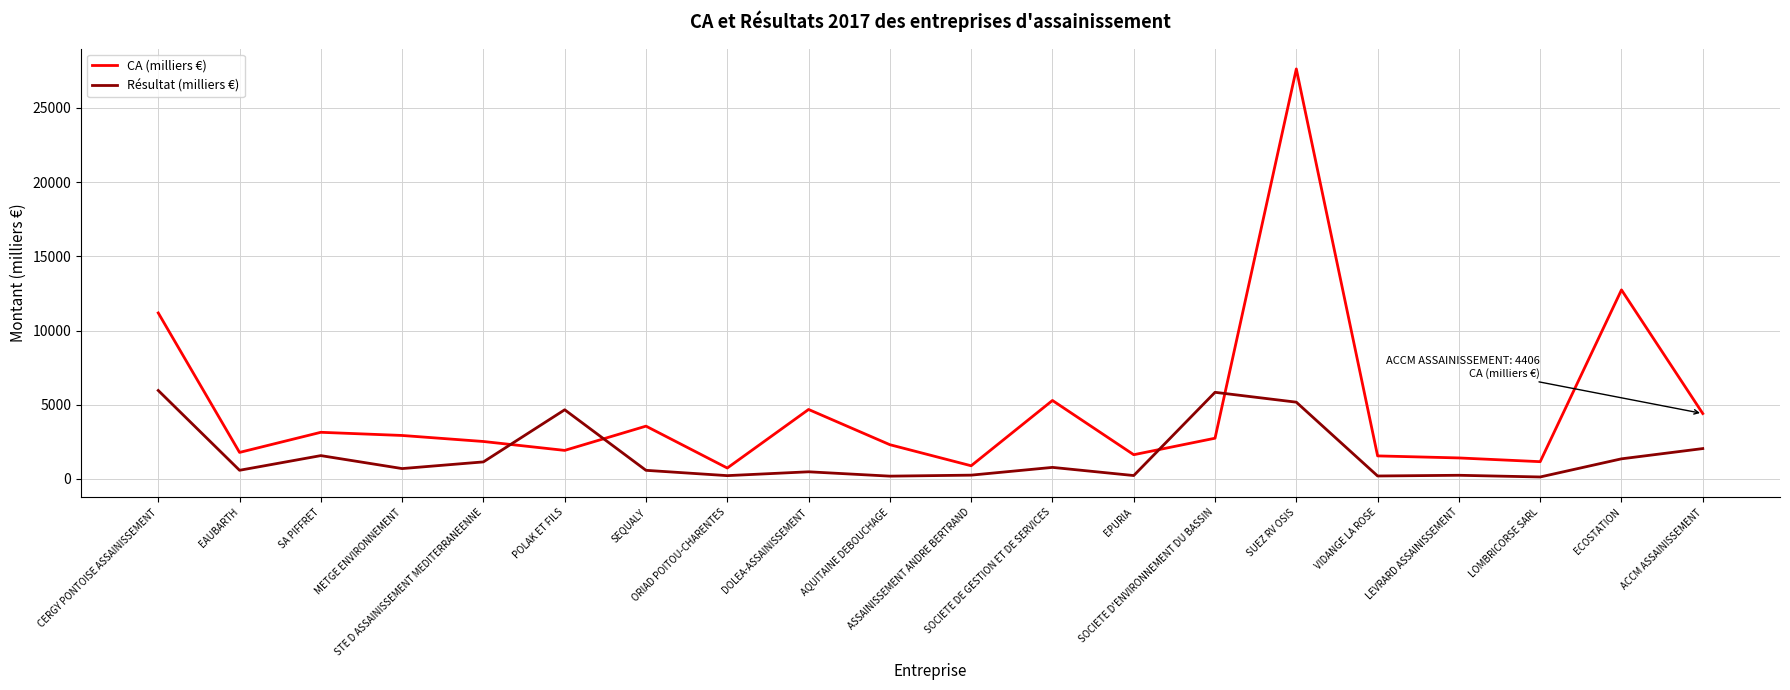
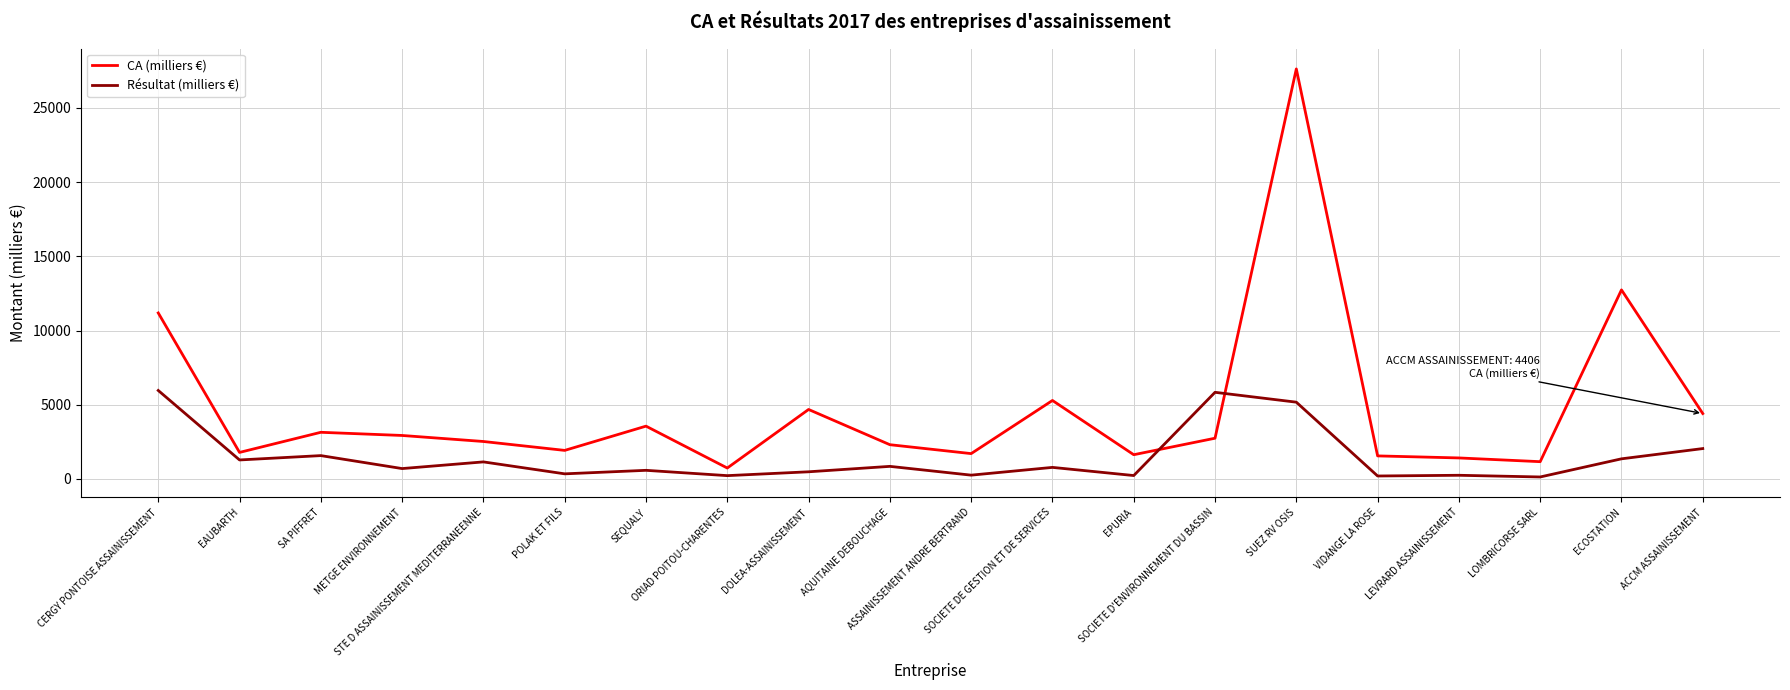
Résultat (milliers €), EAUBARTH: 600 -> 1300
Résultat (milliers €), POLAK ET FILS: 4700 -> 300
Résultat (milliers €), AQUITAINE DEBOUCHAGE: 200 -> 800
CA (milliers €), ASSAINISSEMENT ANDRE BERTRAND: 900 -> 1700
